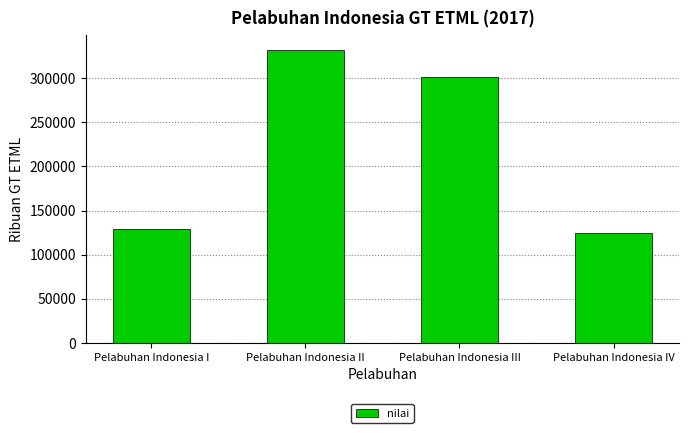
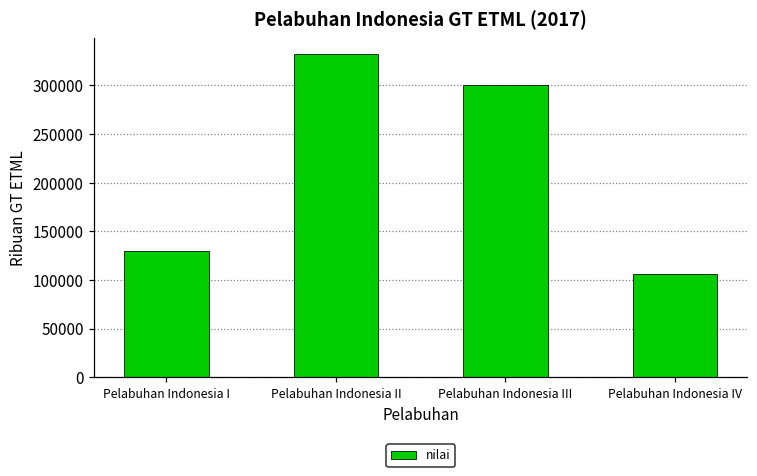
Pelabuhan Indonesia IV: 130000 -> 110000
